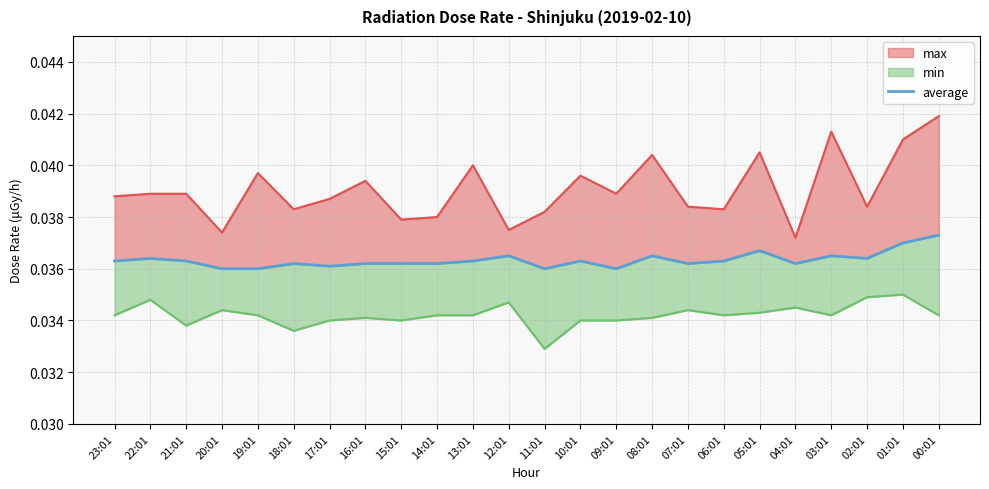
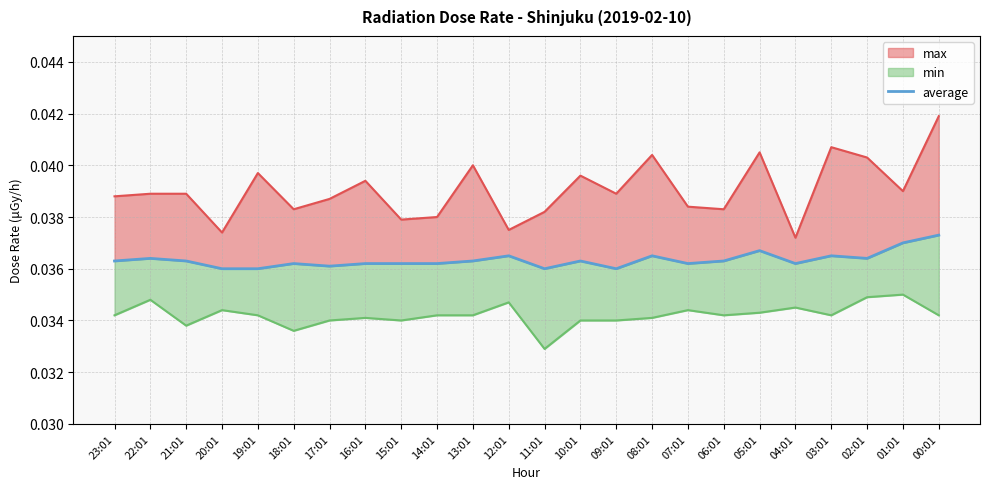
max, 03:01: 0.0413 -> 0.0407
max, 02:01: 0.0384 -> 0.0403
max, 01:01: 0.041 -> 0.039
